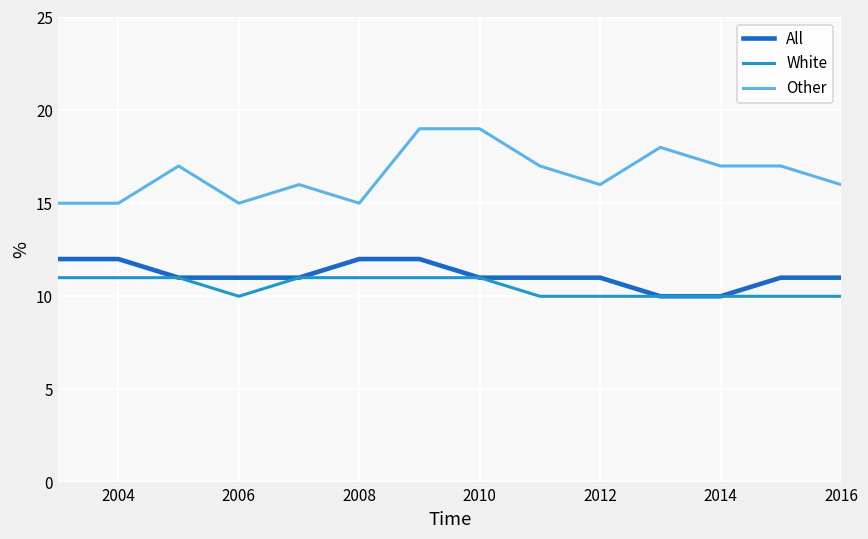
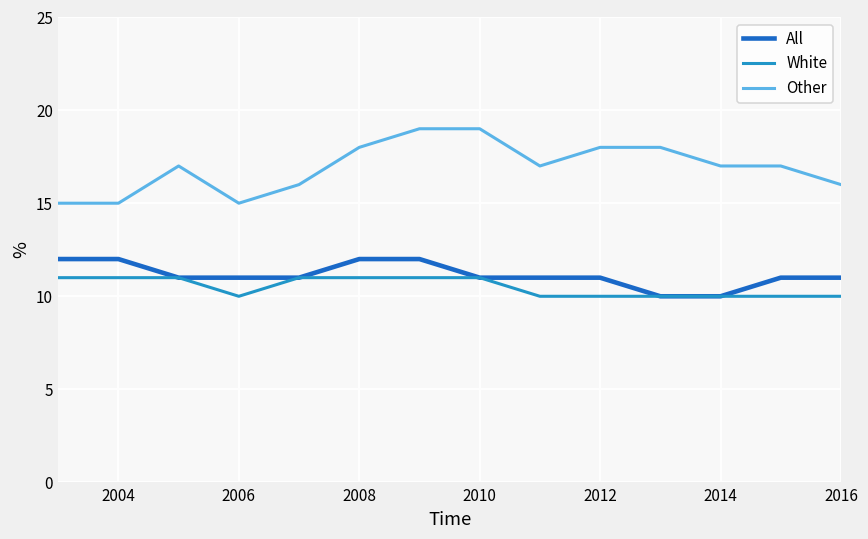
Other, 2008: 15 -> 18
Other, 2012: 16 -> 18
